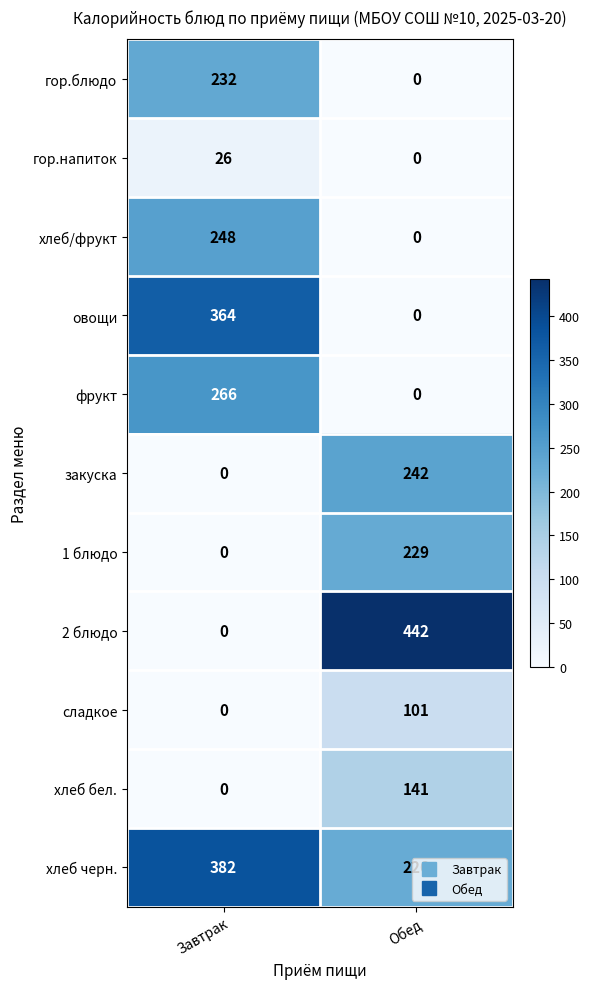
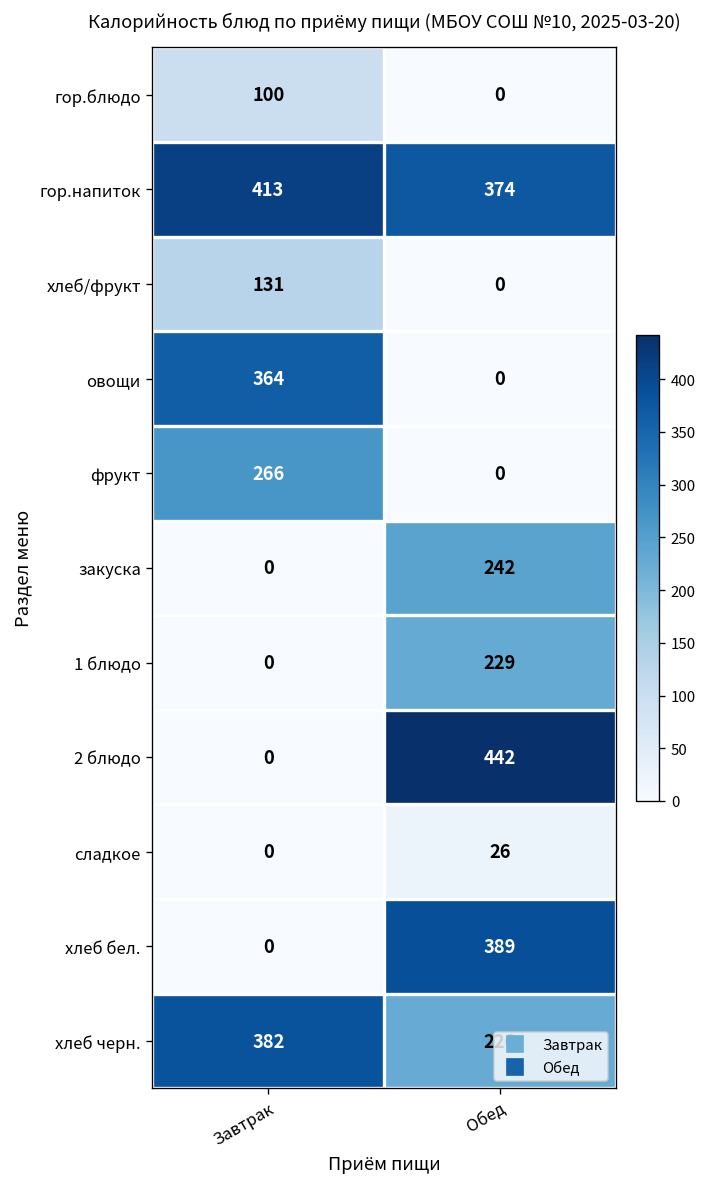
гор.блюдо, Завтрак: 232 -> 100
гор.напиток, Завтрак: 26 -> 413
гор.напиток, Обед: 0 -> 374
хлеб/фрукт, Завтрак: 248 -> 131
сладкое, Обед: 101 -> 26
хлеб бел., Обед: 141 -> 389
